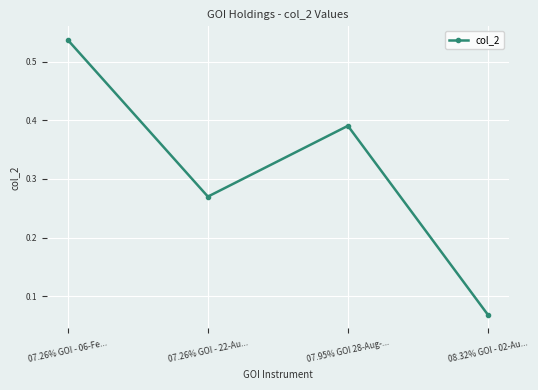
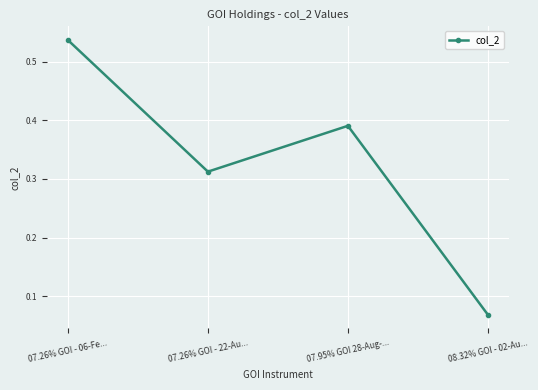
07.26% GOI - 22-Au...: 0.27 -> 0.31
